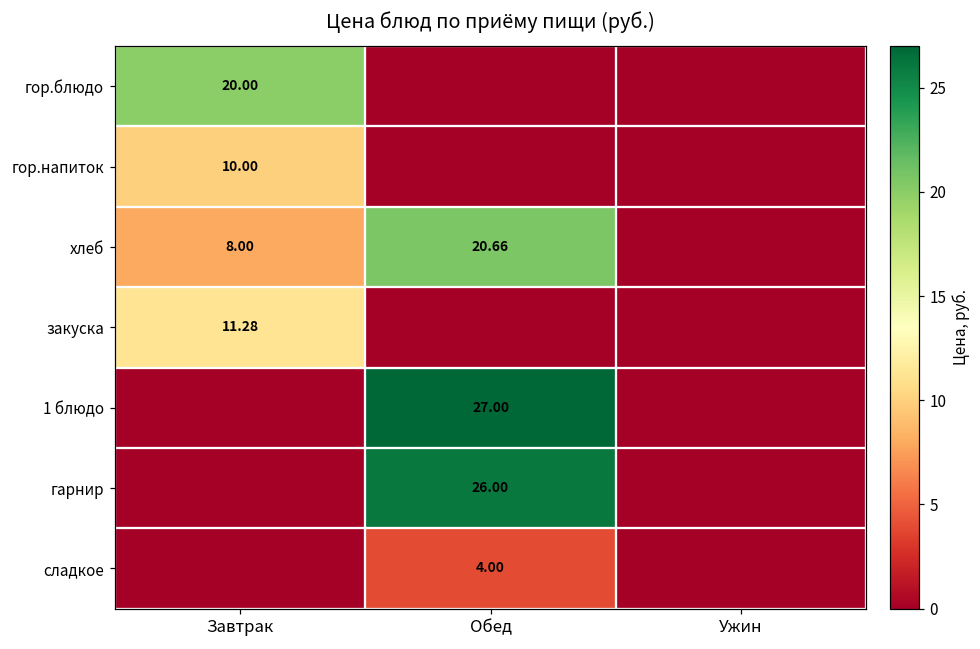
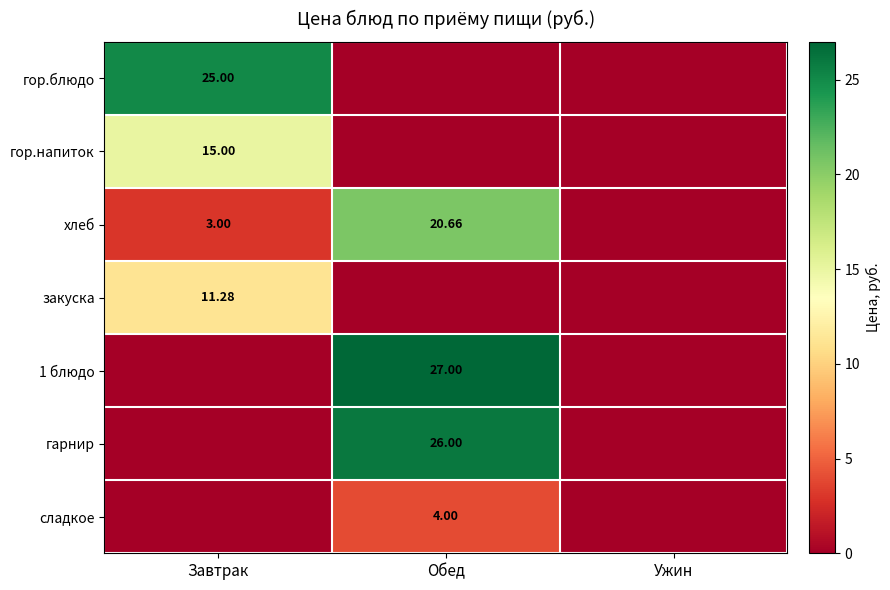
гор.блюдо, Завтрак: 20.00 -> 25.00
гор.напиток, Завтрак: 10.00 -> 15.00
хлеб, Завтрак: 8.00 -> 3.00
